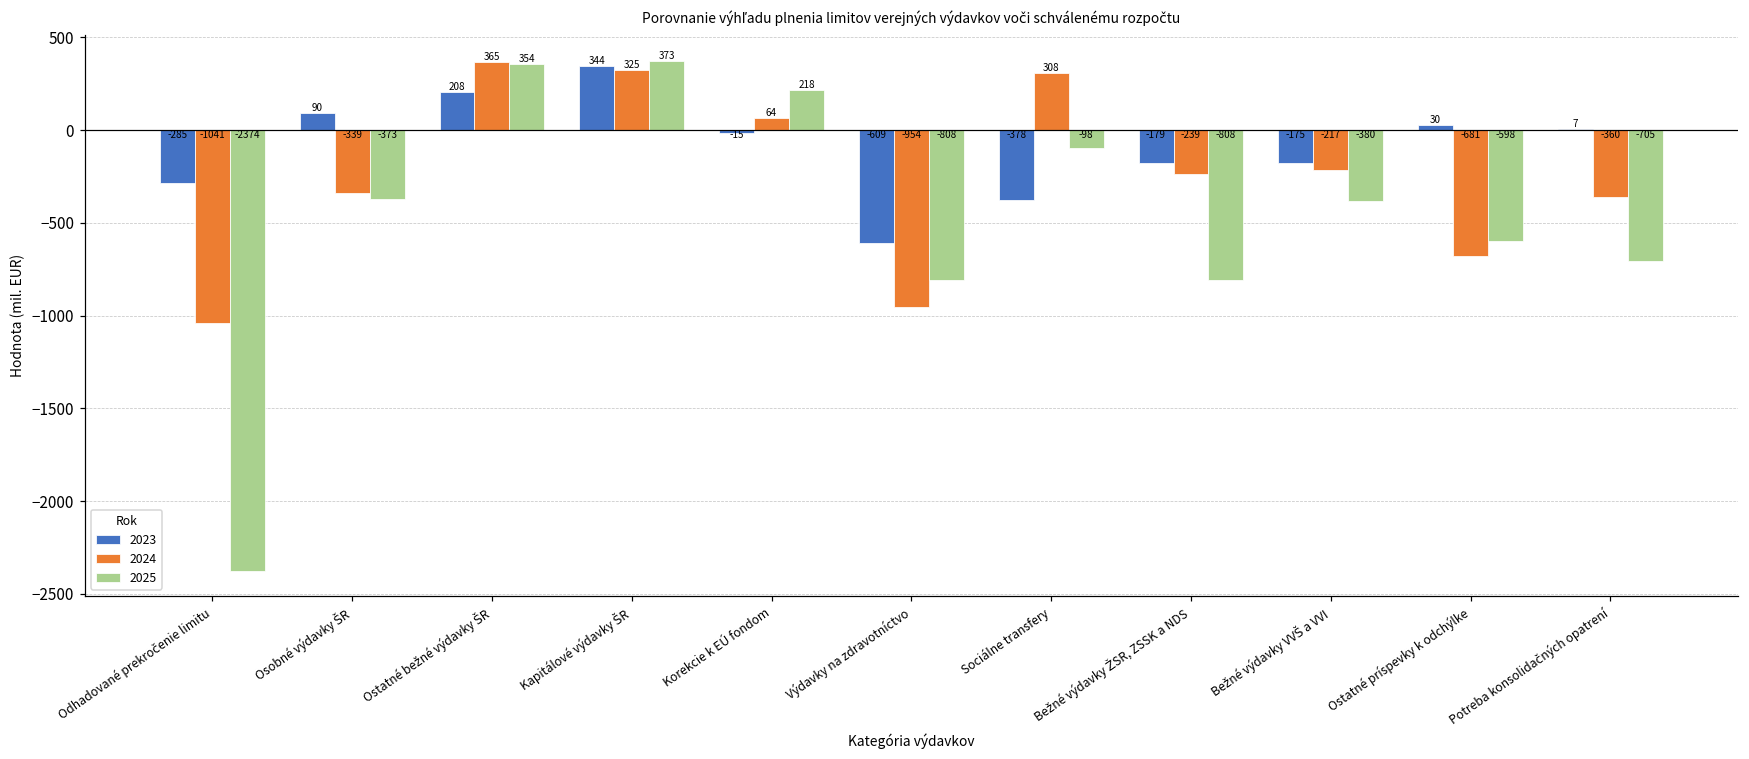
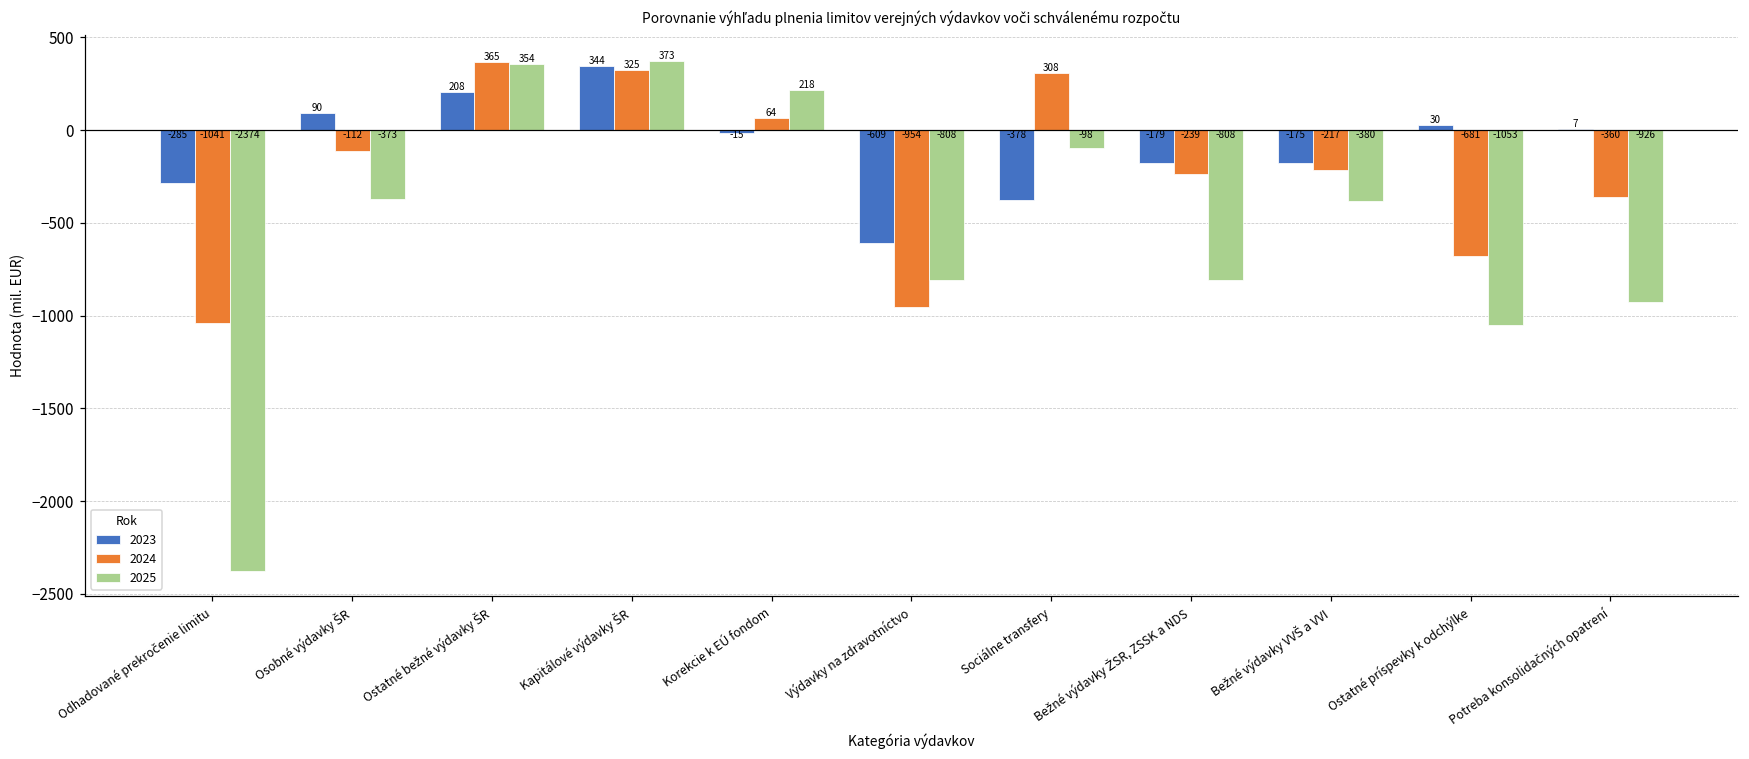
2024, Osobné výdavky ŠR: -339 -> -112
2025, Ostatné príspevky k odchýlke: -598 -> -1053
2025, Potreba konsolidačných opatrení: -705 -> -926
